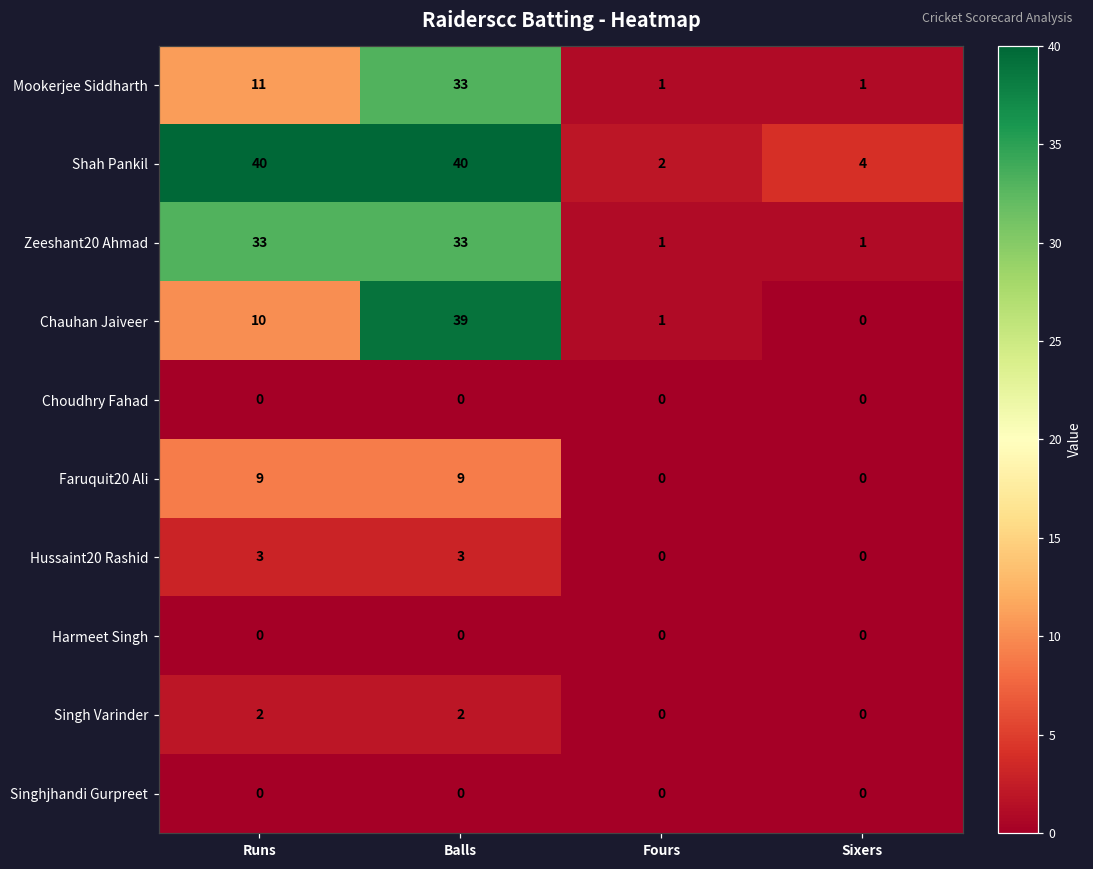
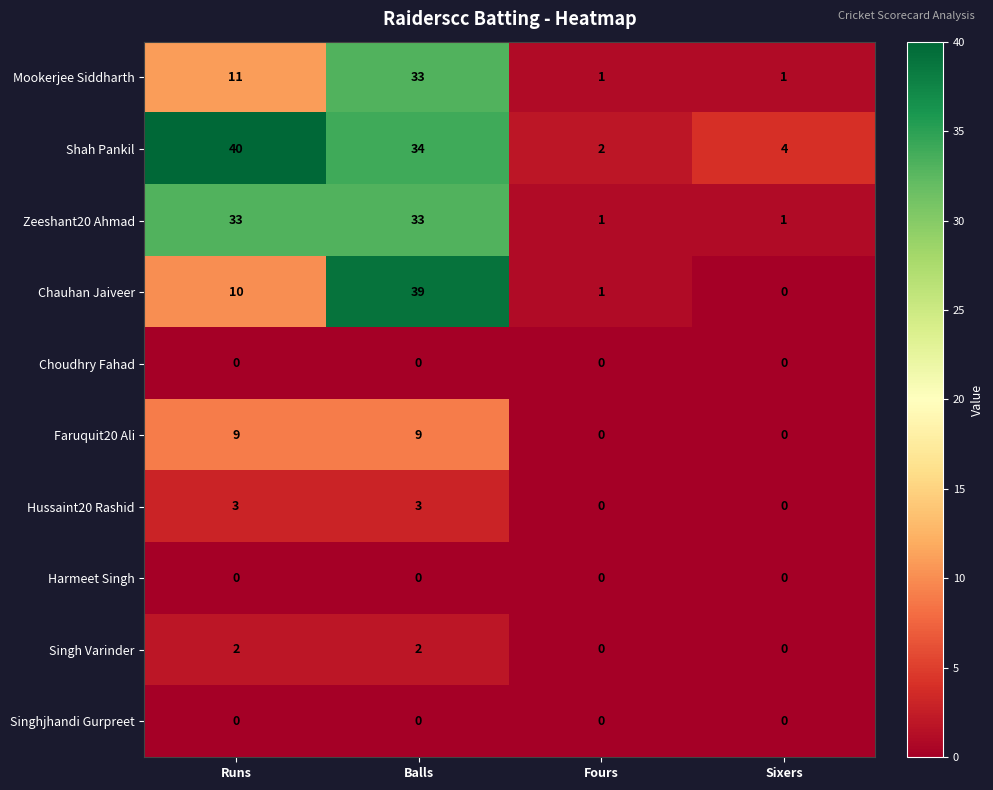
Shah Pankil, Balls: 40 -> 34
